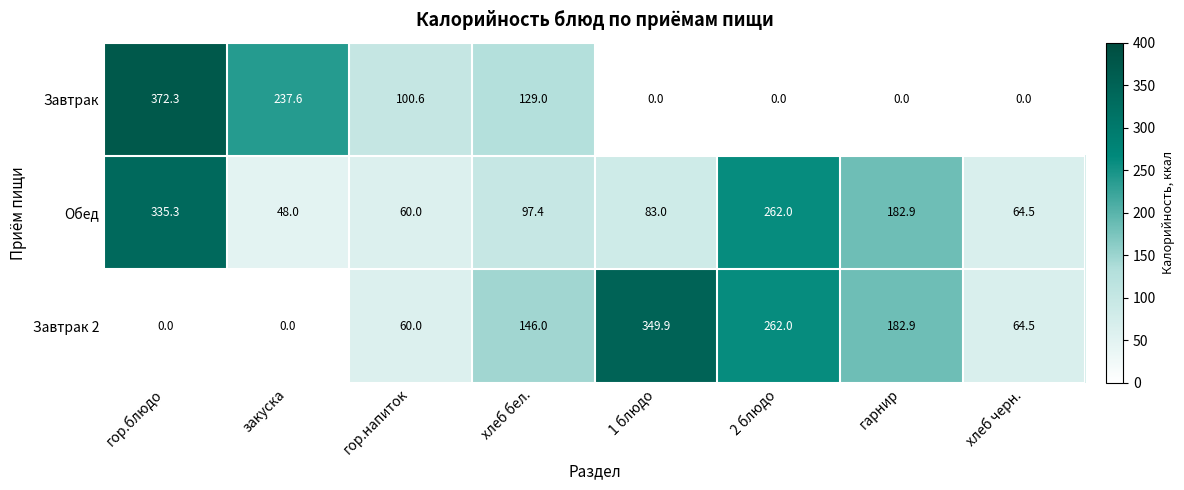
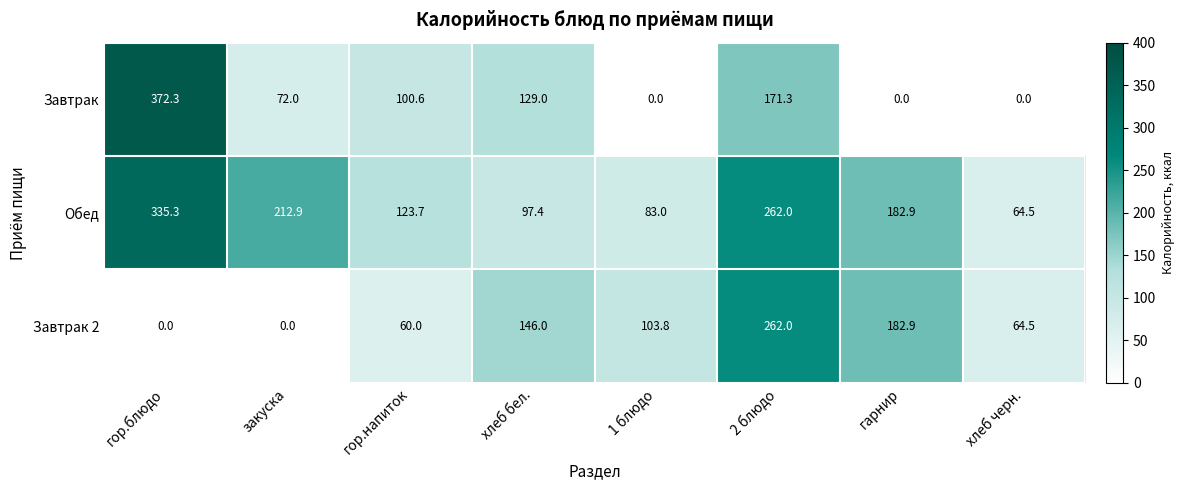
Завтрак, закуска: 237.6 -> 72.0
Завтрак, 2 блюдо: 0.0 -> 171.3
Обед, закуска: 48.0 -> 212.9
Обед, гор.напиток: 60.0 -> 123.7
Завтрак 2, 1 блюдо: 349.9 -> 103.8
